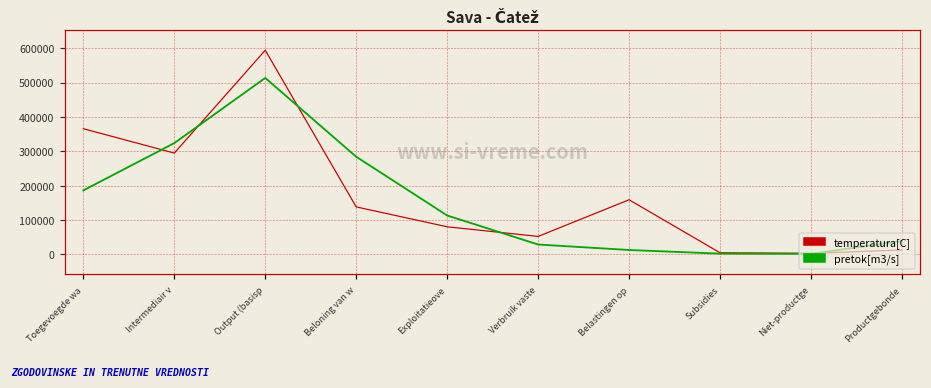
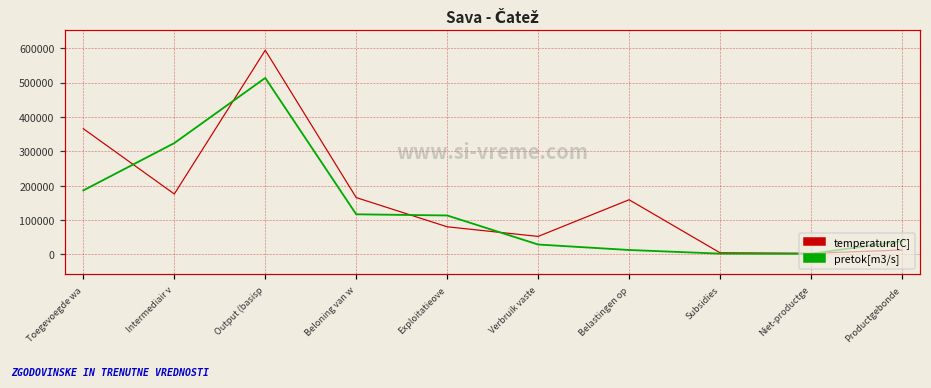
temperatura[C], Intermediair v: 290000 -> 180000
temperatura[C], Beloning van w: 140000 -> 170000
pretok[m3/s], Beloning van w: 280000 -> 120000
